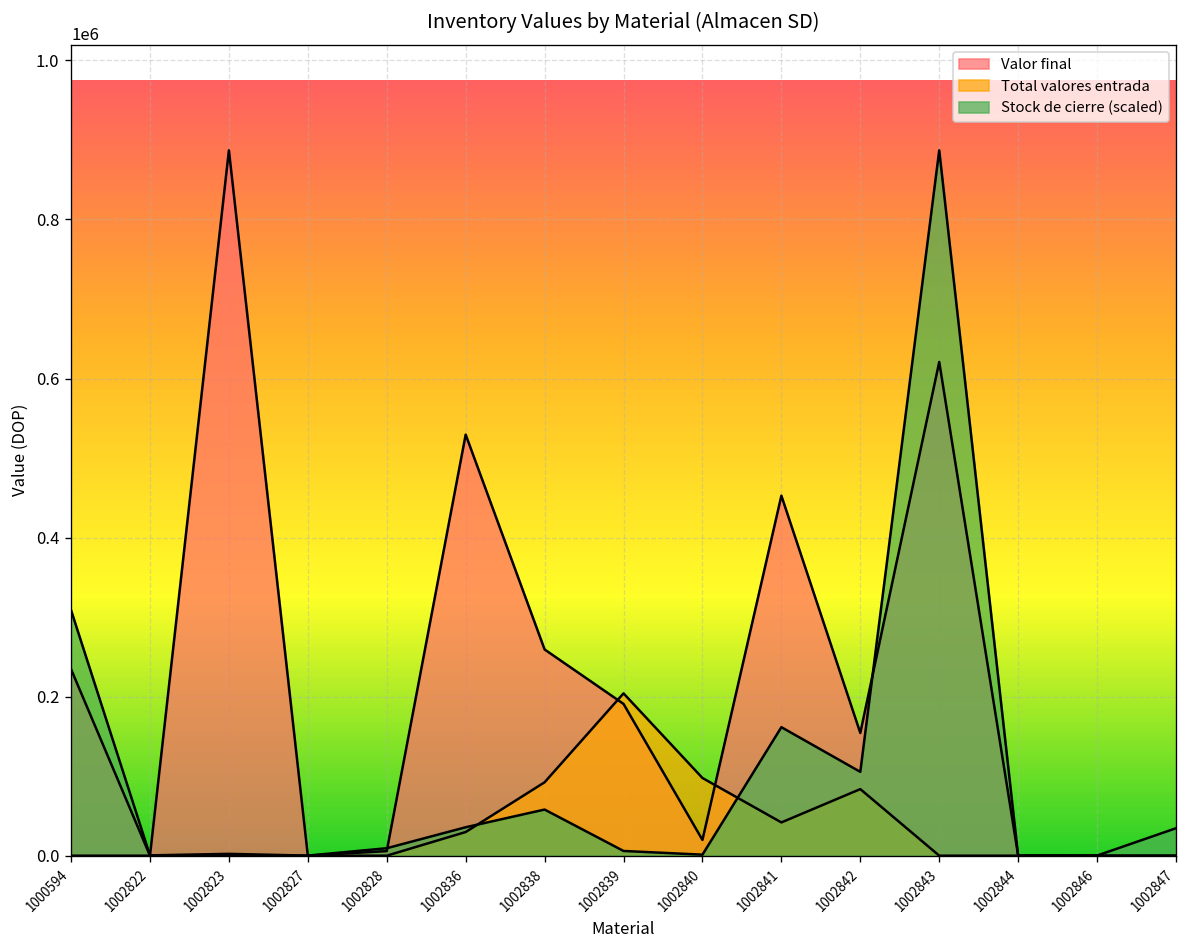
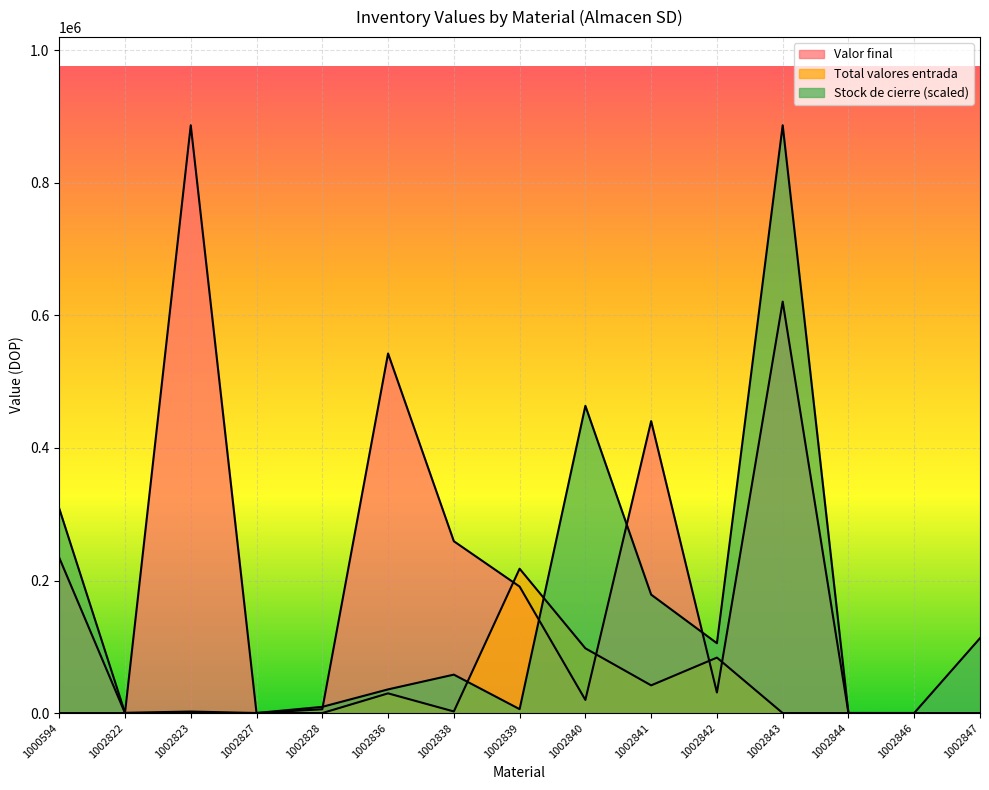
Valor final, 1002836: 530000 -> 540000
Total valores entrada, 1002838: 90000 -> 0
Total valores entrada, 1002839: 200000 -> 220000
Stock de cierre (scaled), 1002840: 0 -> 460000
Valor final, 1002841: 450000 -> 440000
Stock de cierre (scaled), 1002841: 160000 -> 180000
Valor final, 1002842: 150000 -> 30000
Stock de cierre (scaled), 1002847: 30000 -> 110000
